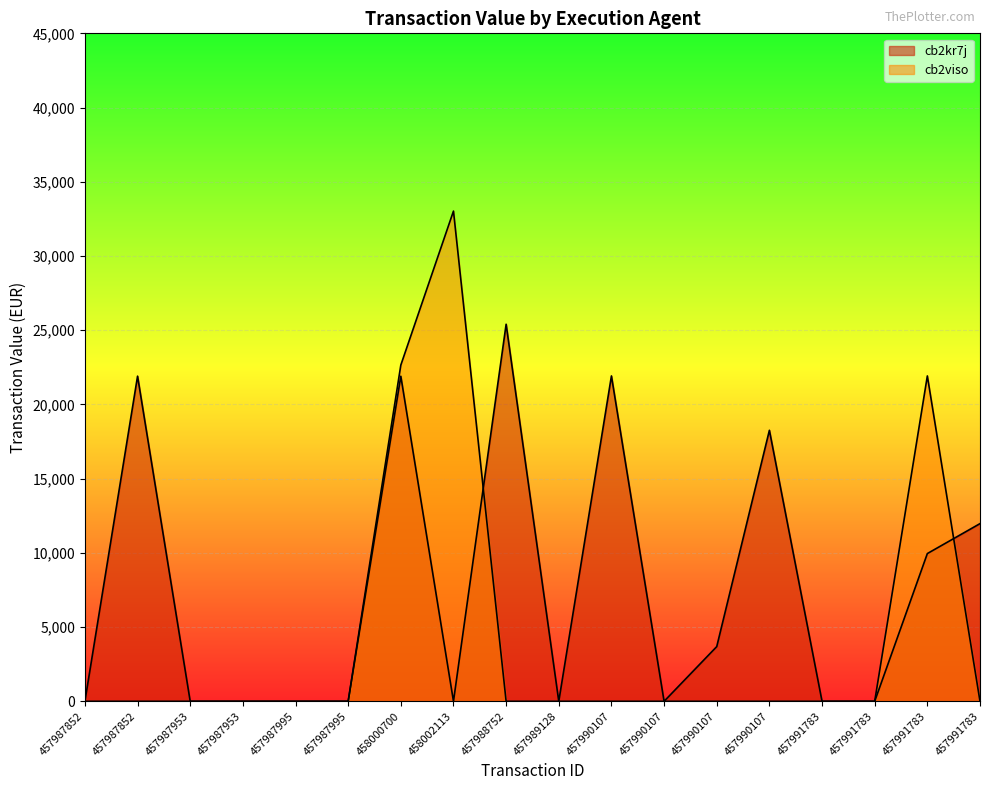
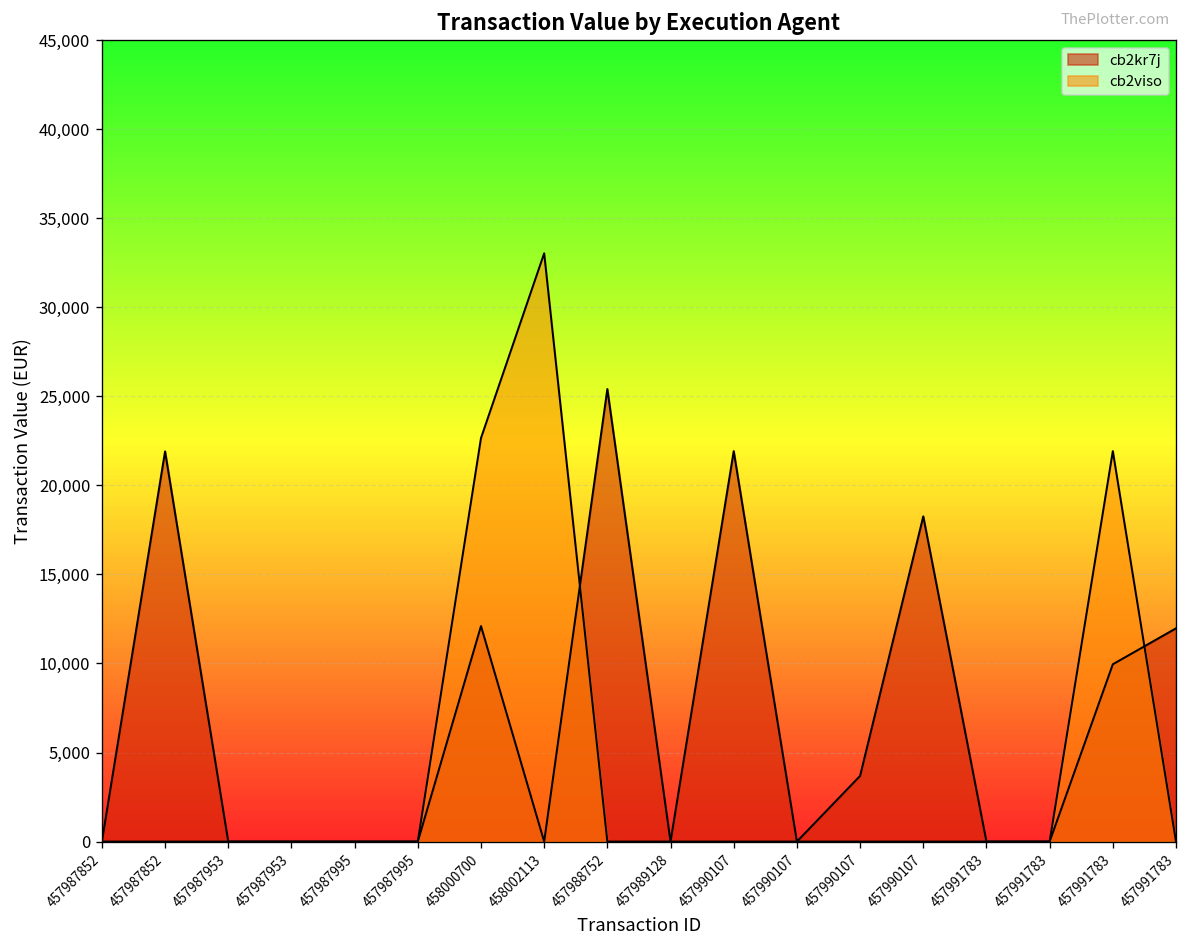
cb2kr7j, 458000700: 21,900 -> 12,100
